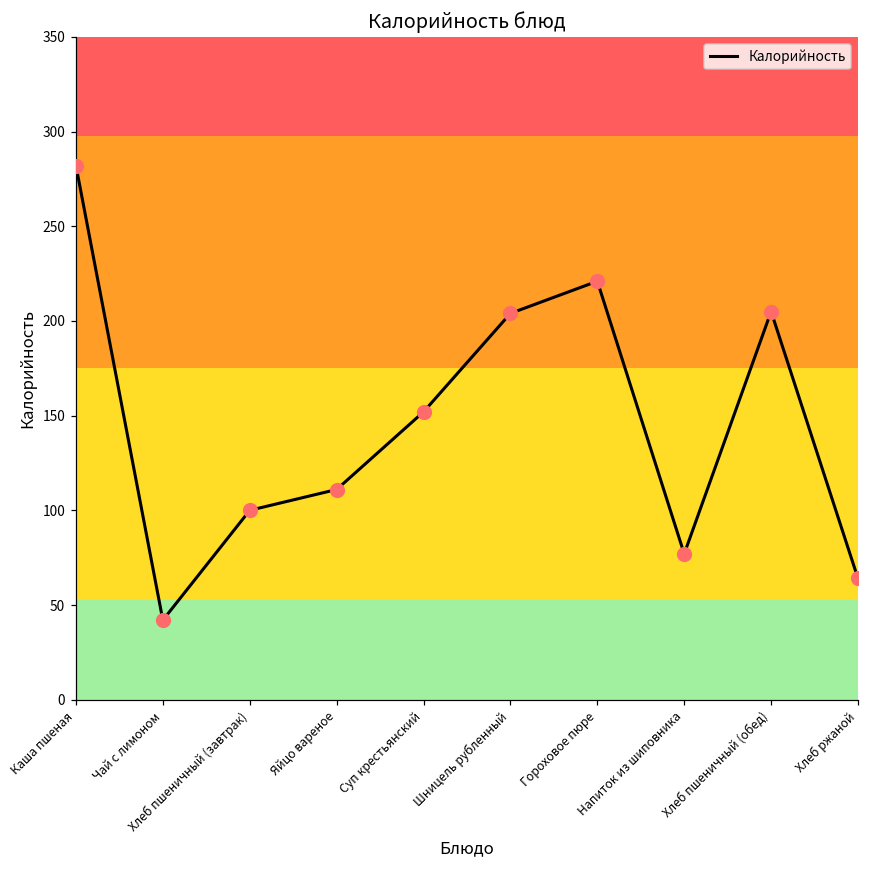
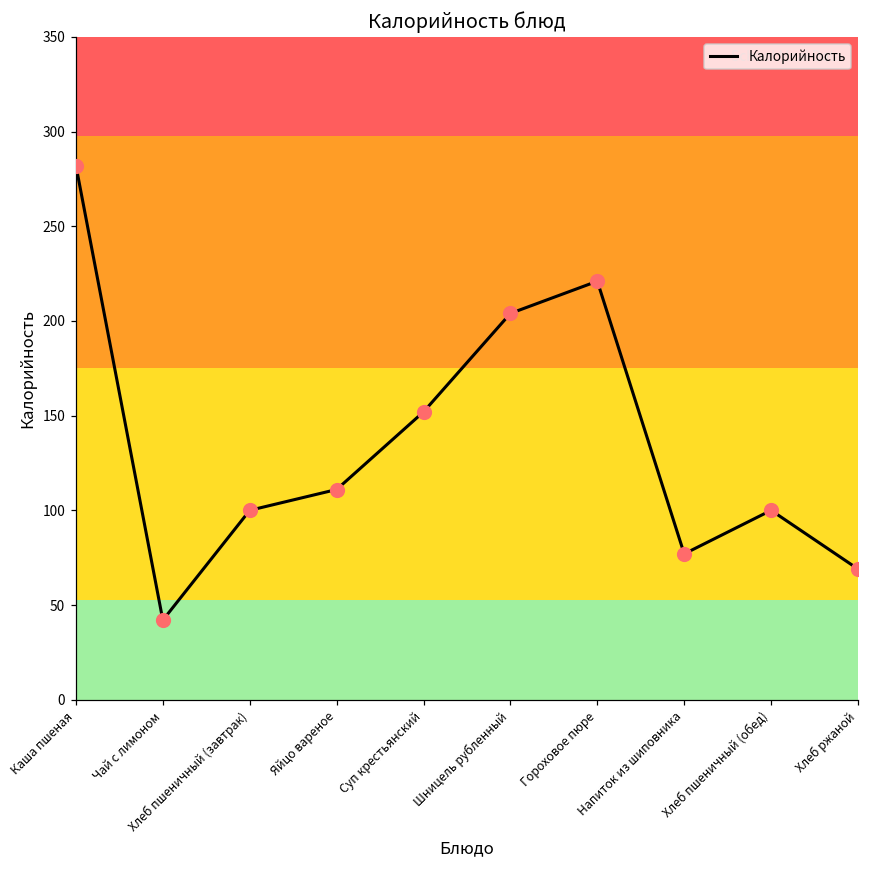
Хлеб пшеничный (обед): 205 -> 100
Хлеб ржаной: 64 -> 69
